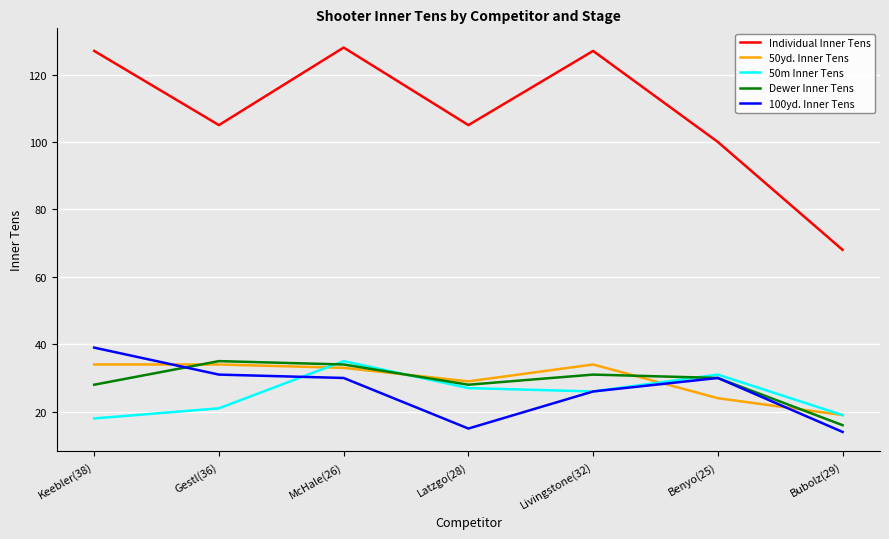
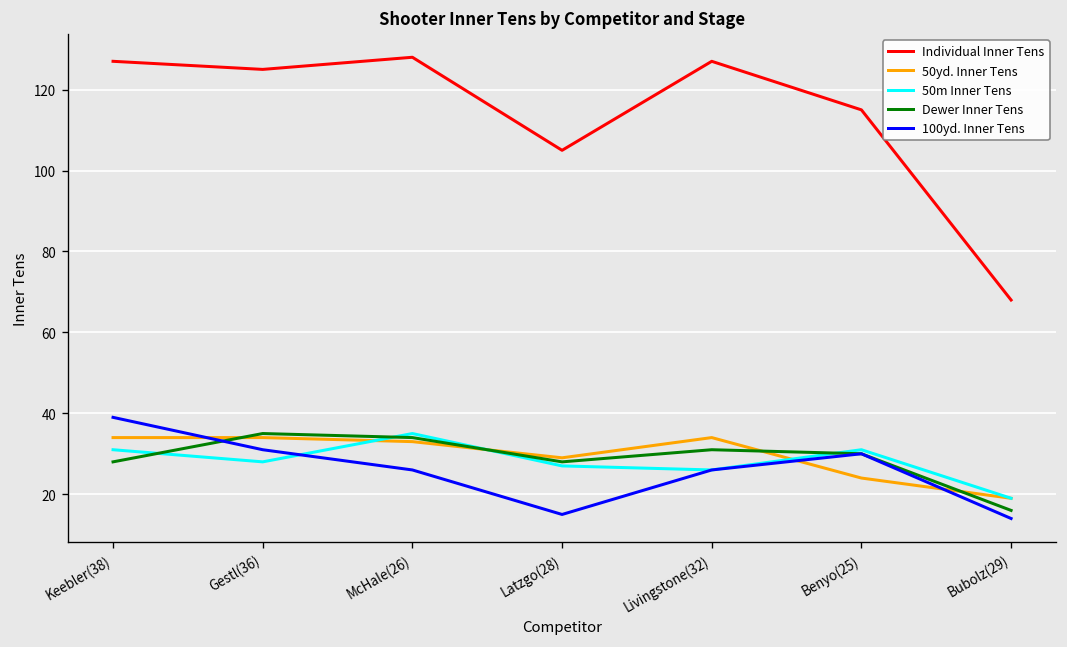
50m Inner Tens, Keebler(38): 18 -> 31
Individual Inner Tens, Gestl(36): 105 -> 125
50m Inner Tens, Gestl(36): 21 -> 28
100yd. Inner Tens, McHale(26): 30 -> 26
Individual Inner Tens, Benyo(25): 100 -> 115
